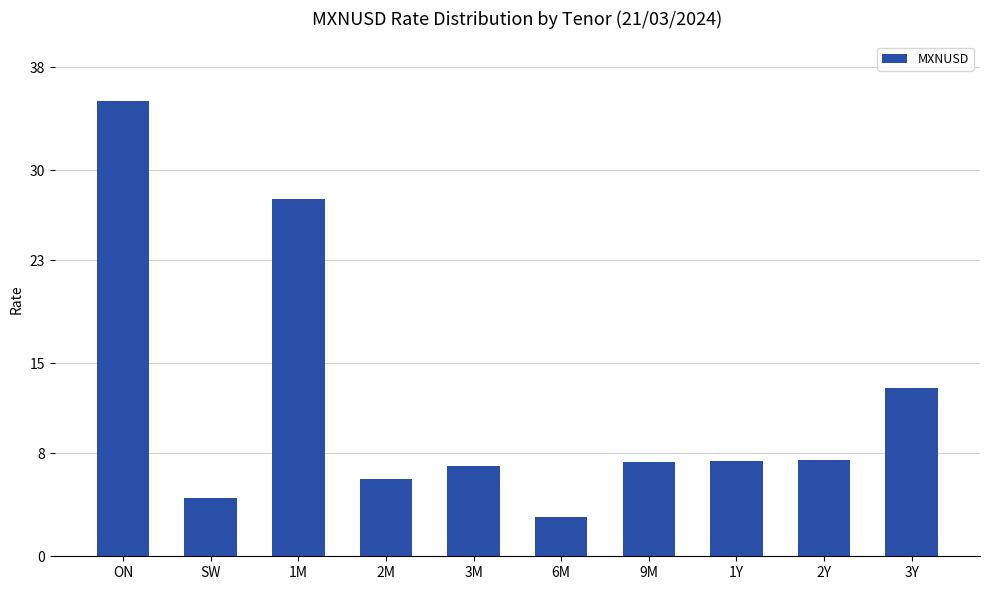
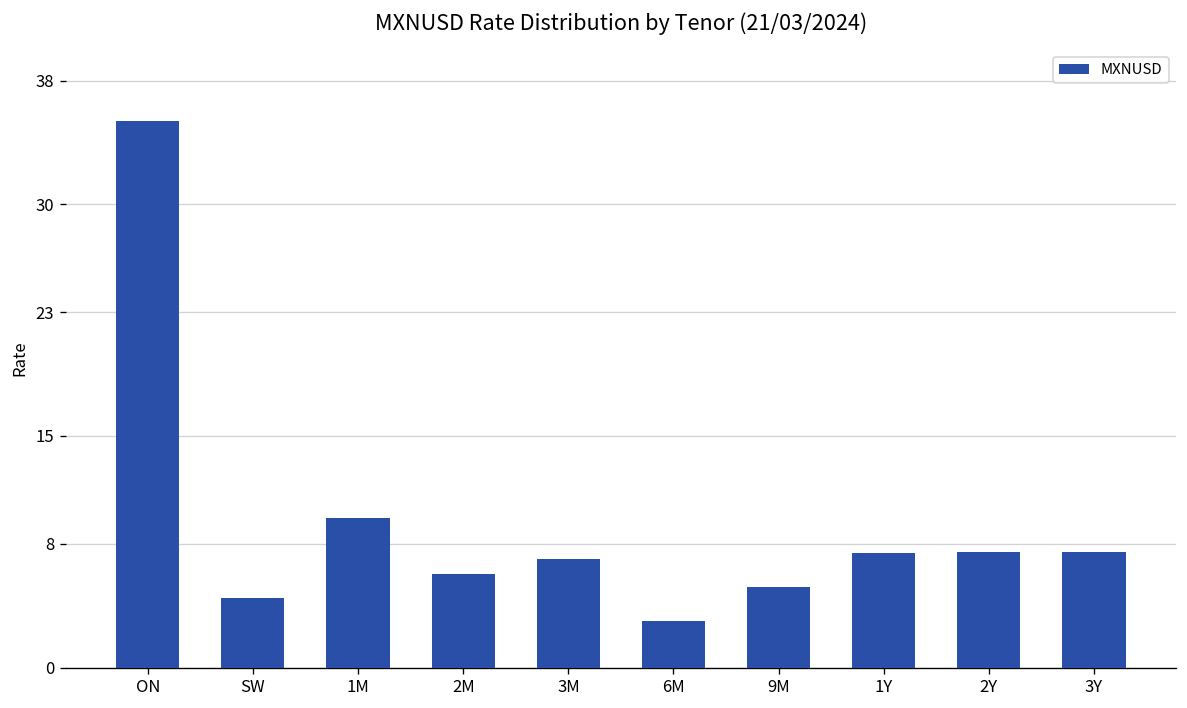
1M: 27.8 -> 9.7
9M: 7.3 -> 5.2
3Y: 13.1 -> 7.5
